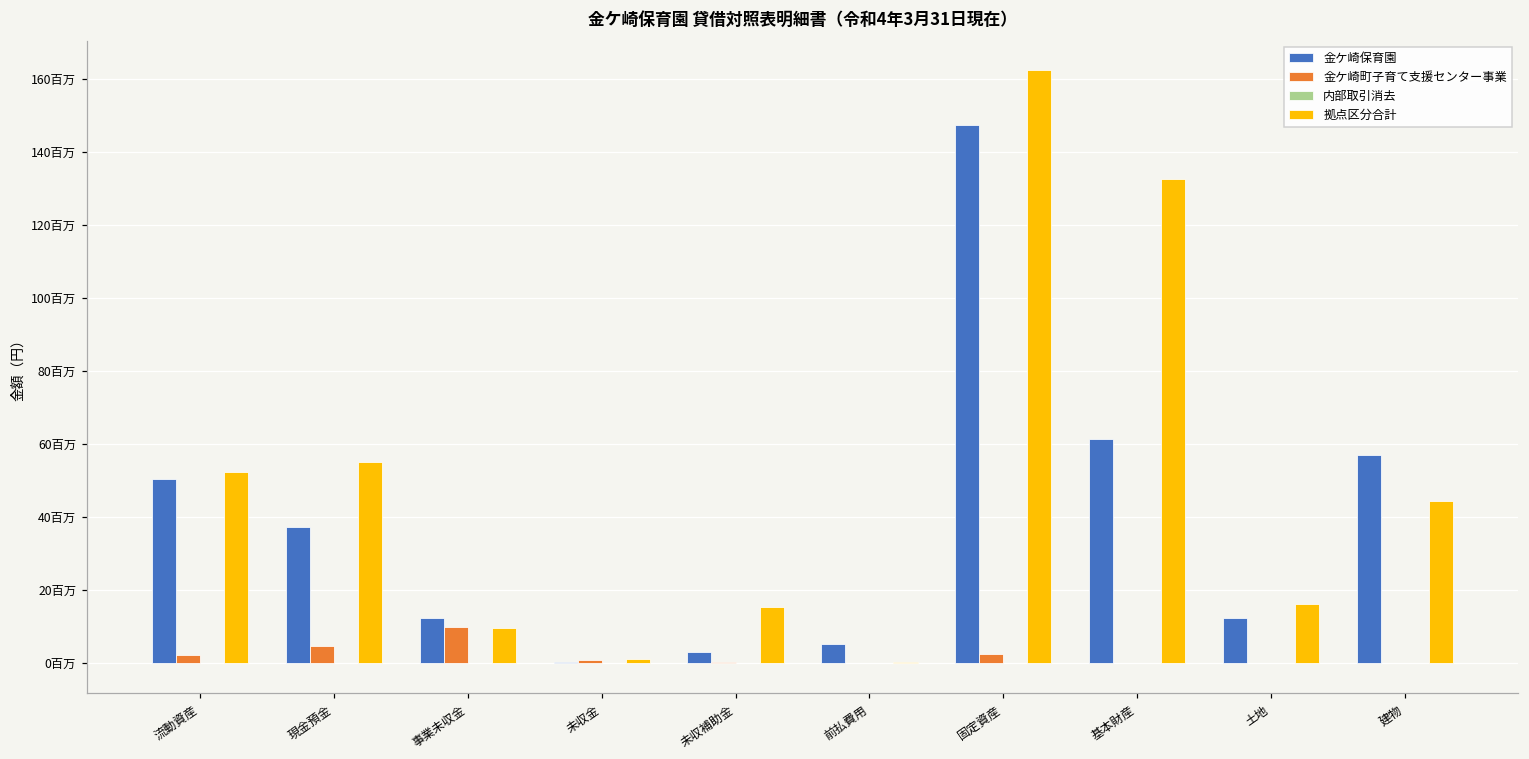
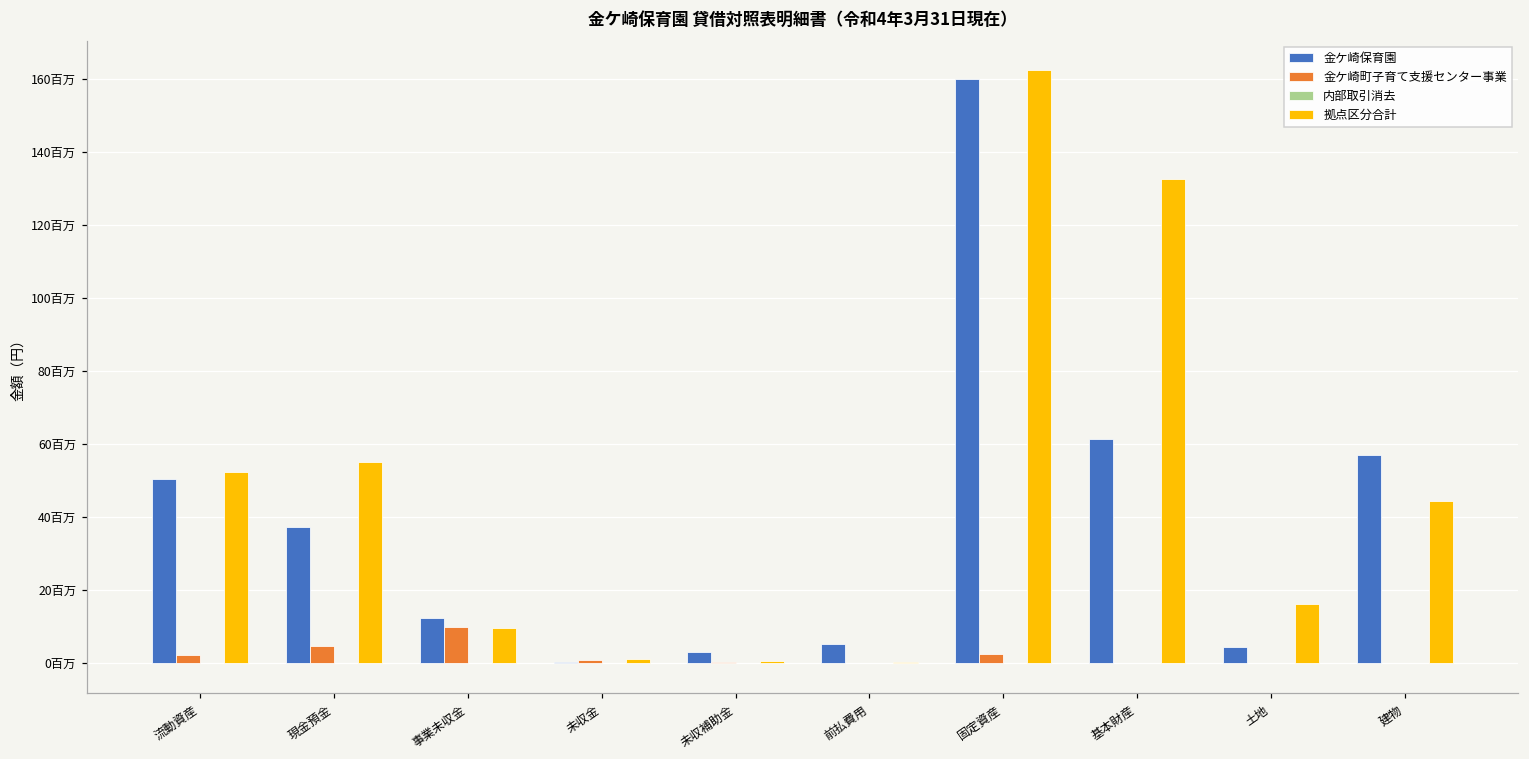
拠点区分合計, 未収補助金: 15百万 -> 1百万
金ケ崎保育園, 固定資産: 147百万 -> 160百万
金ケ崎保育園, 土地: 12百万 -> 4百万
